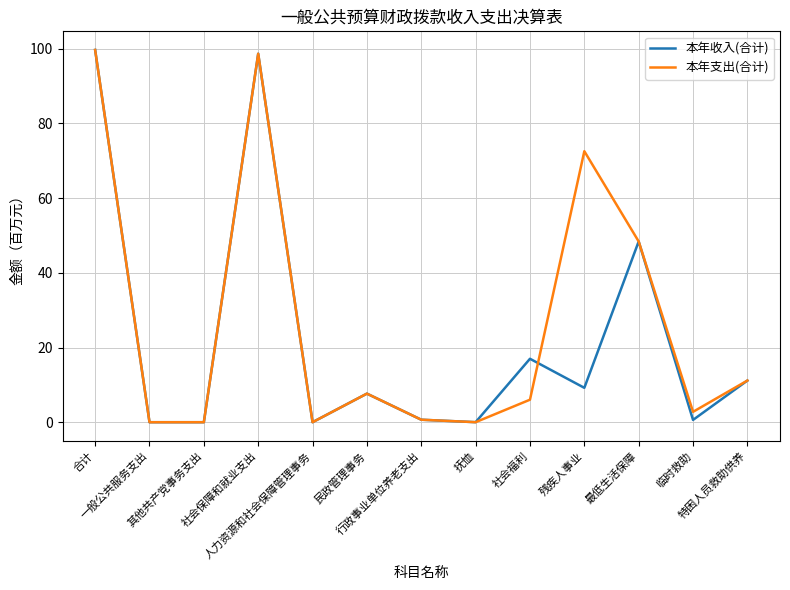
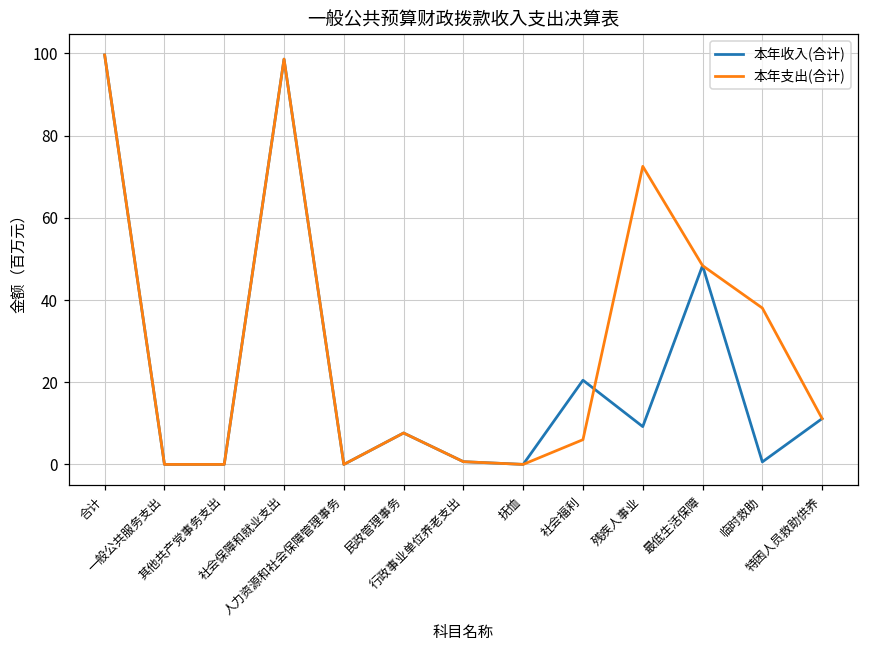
本年收入(合计), 社会福利: 17 -> 20
本年支出(合计), 临时救助: 3 -> 38
